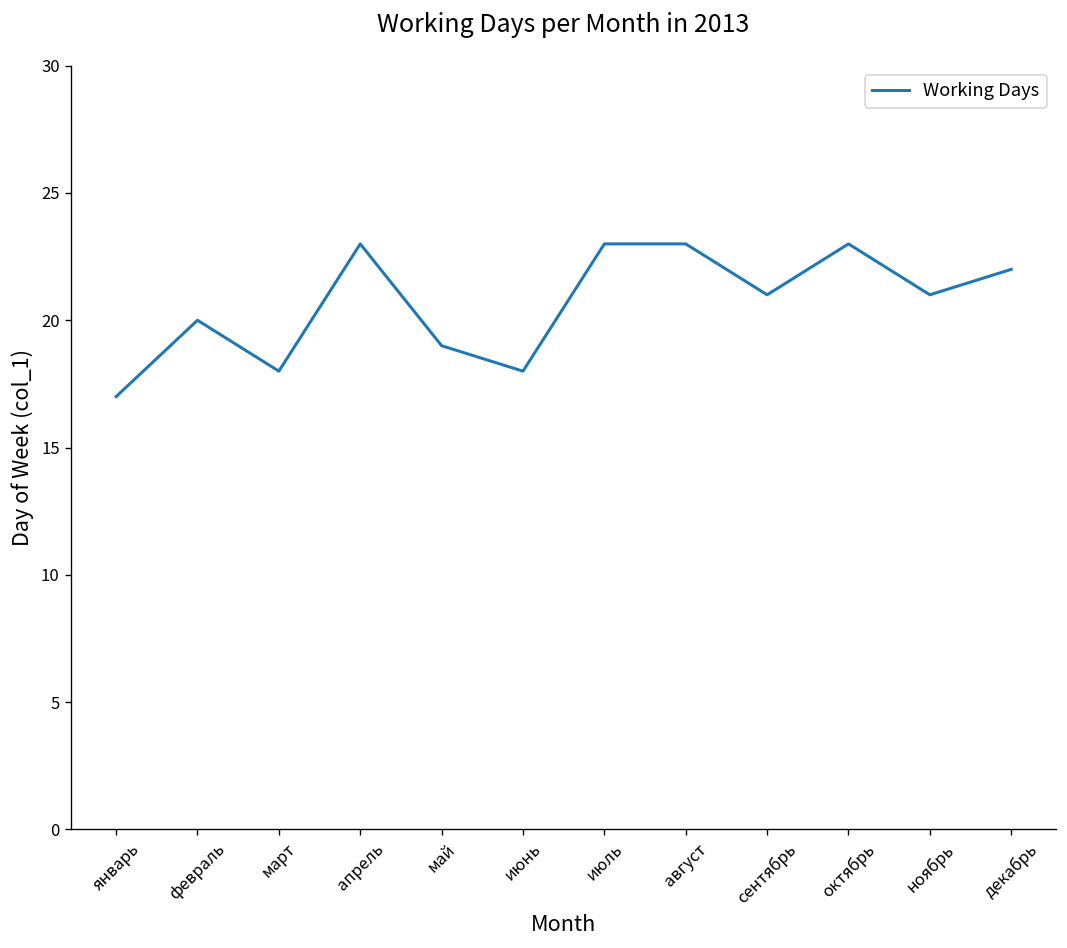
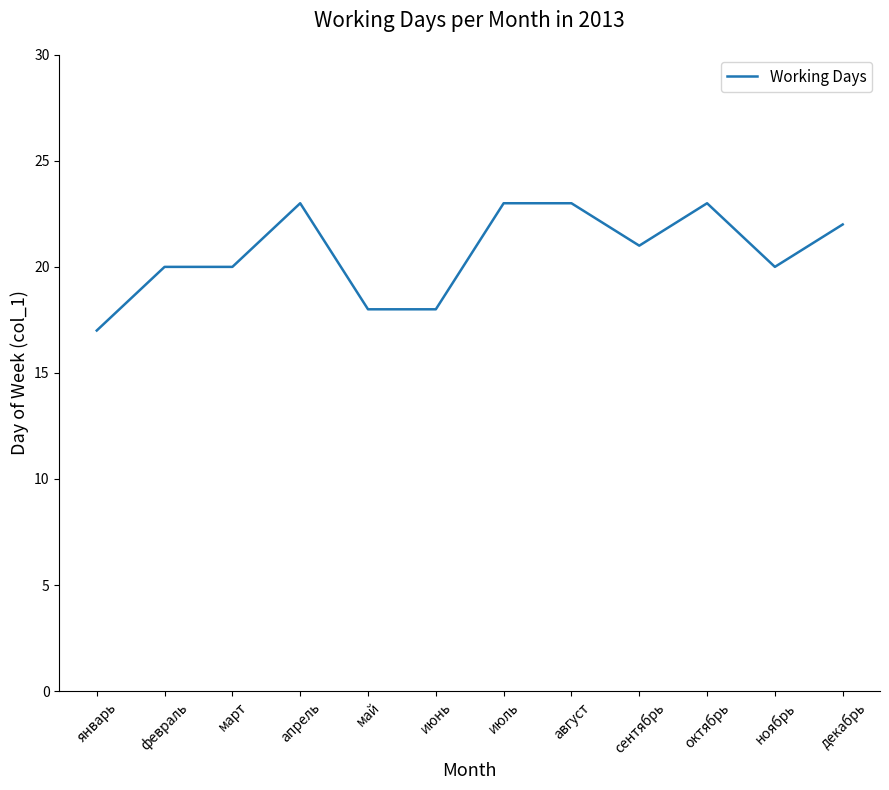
март: 18 -> 20
май: 19 -> 18
ноябрь: 21 -> 20
